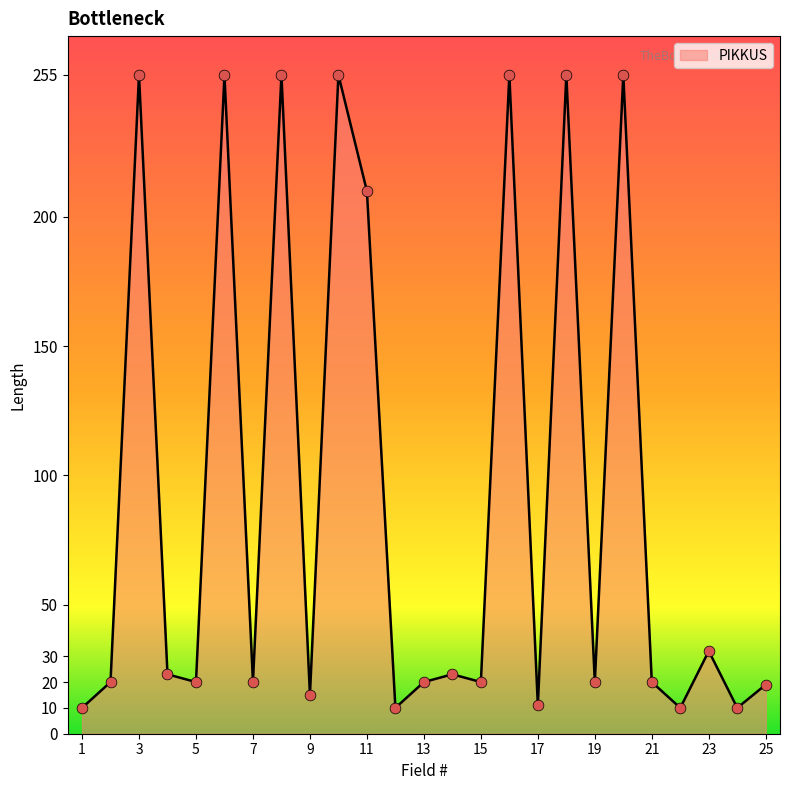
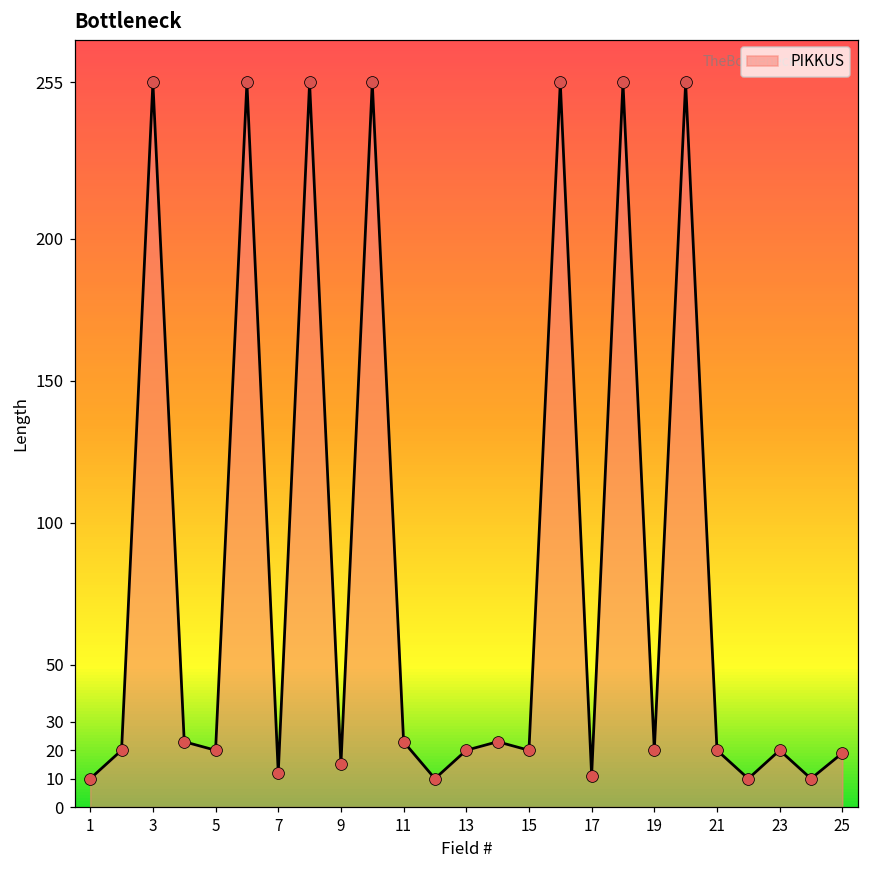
7: 20 -> 12
11: 210 -> 23
23: 32 -> 20
